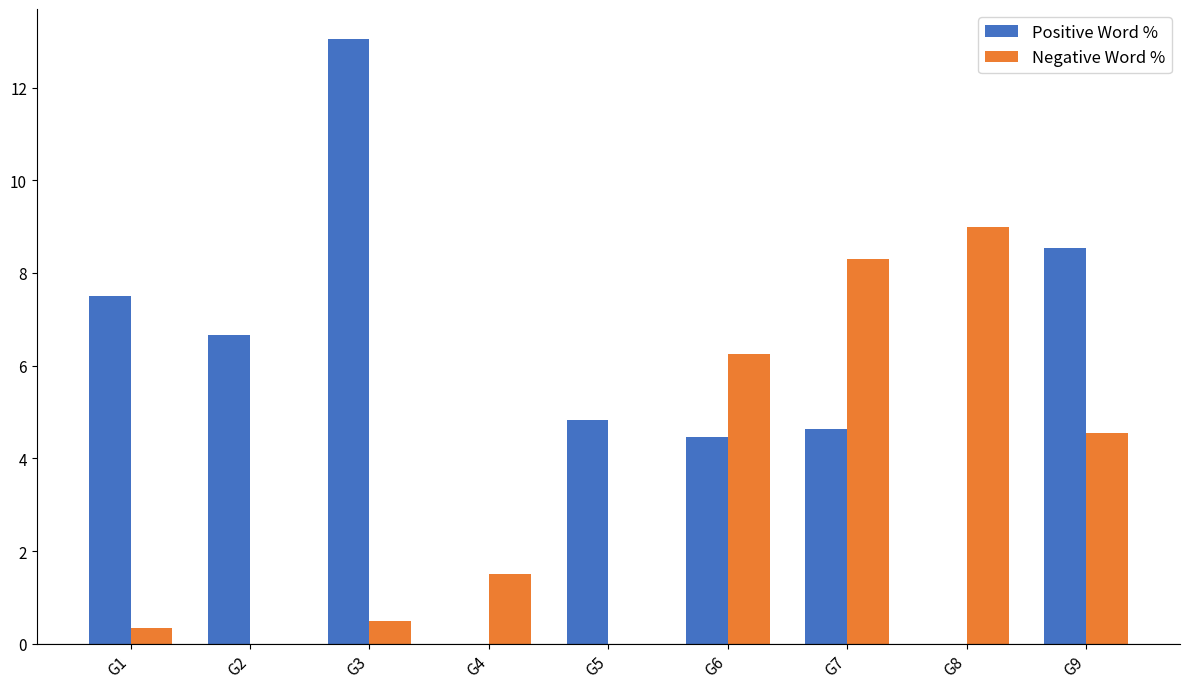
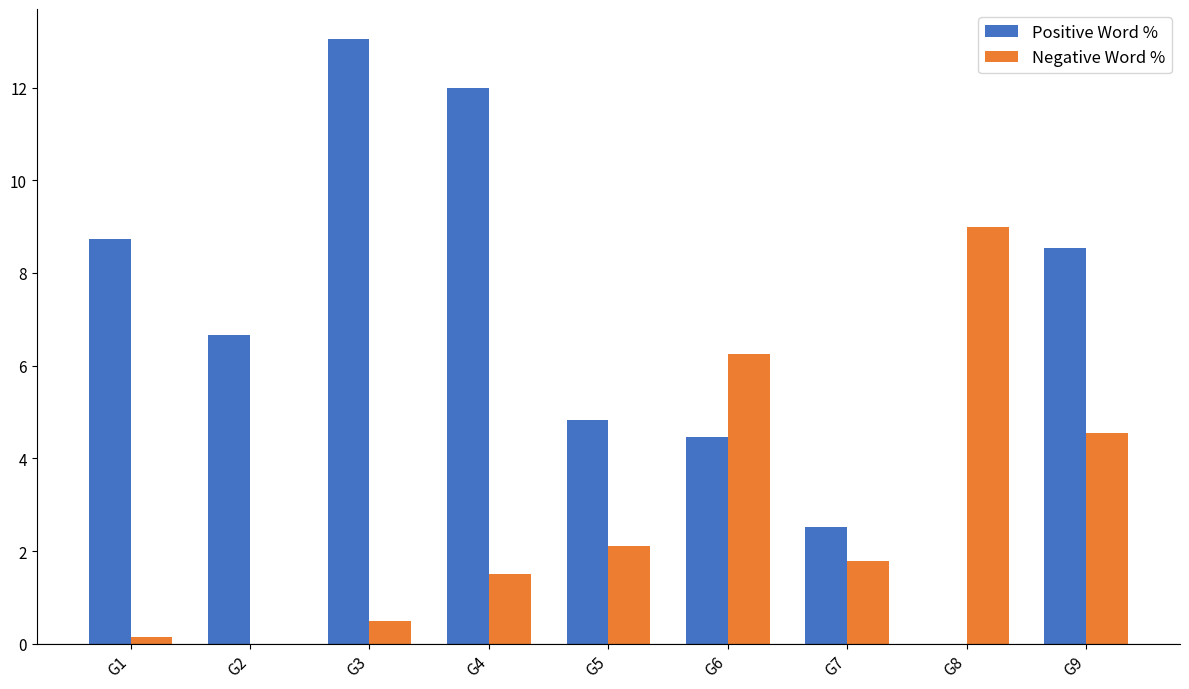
Positive Word %, G1: 7.5 -> 8.7
Negative Word %, G1: 0.3 -> 0.1
Positive Word %, G4: 0 -> 12
Negative Word %, G5: 0.0 -> 2.1
Positive Word %, G7: 4.6 -> 2.5
Negative Word %, G7: 8.3 -> 1.8
